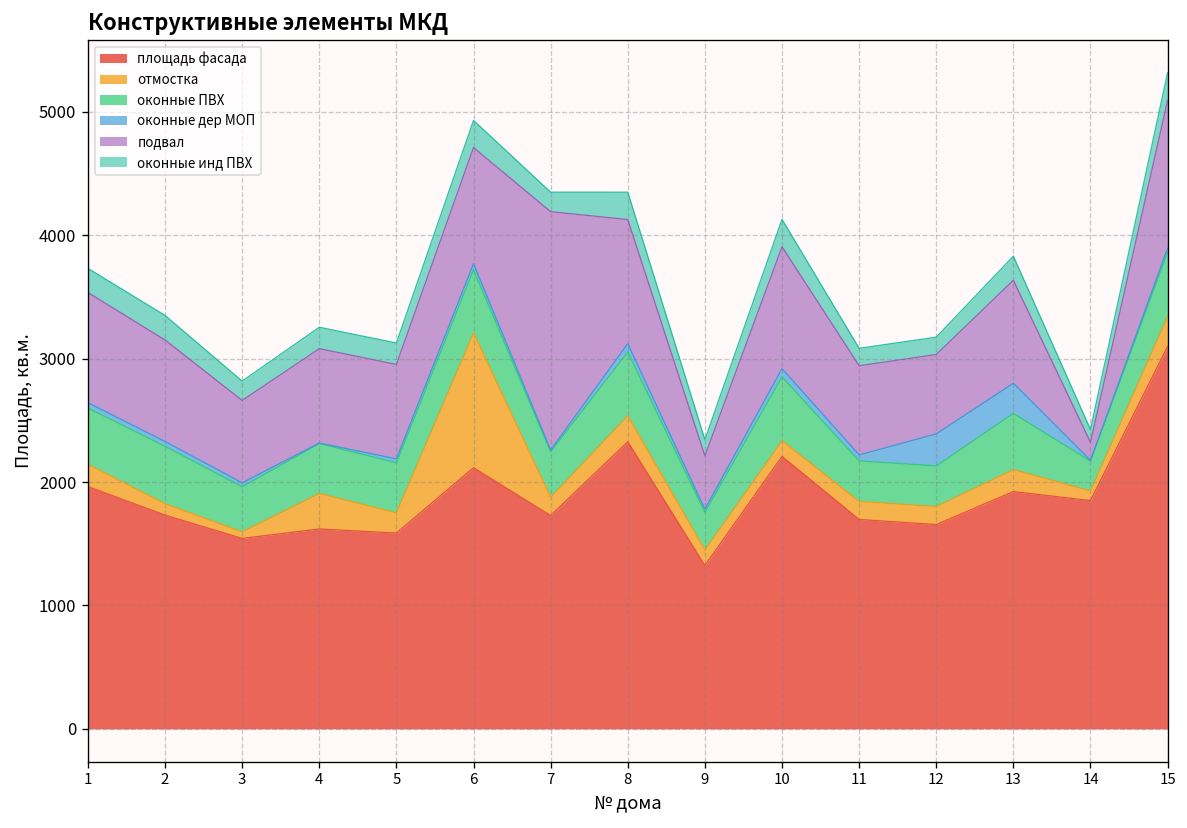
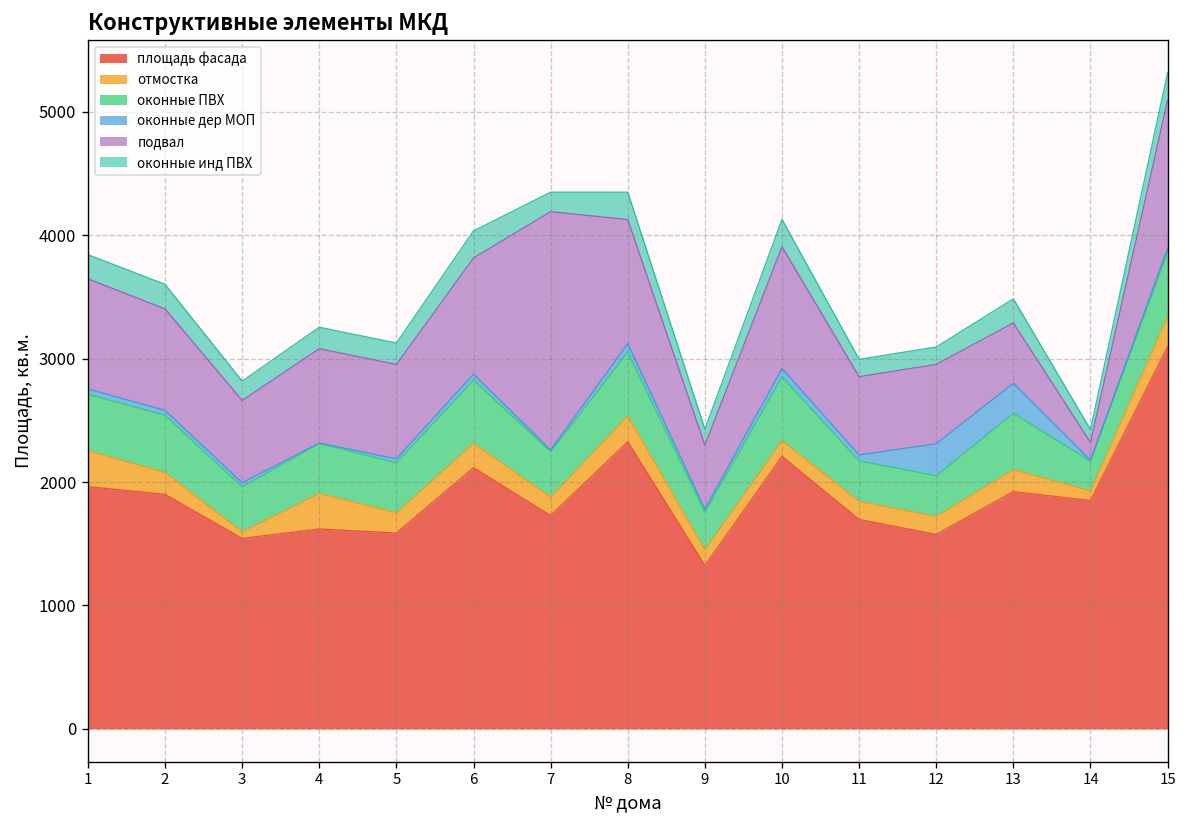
отмостка, 1: 180 -> 290
площадь фасада, 2: 1730 -> 1900
отмостка, 2: 90 -> 180
отмостка, 6: 1090 -> 200
подвал, 9: 430 -> 520
подвал, 11: 720 -> 630
площадь фасада, 12: 1660 -> 1580
подвал, 13: 830 -> 490
